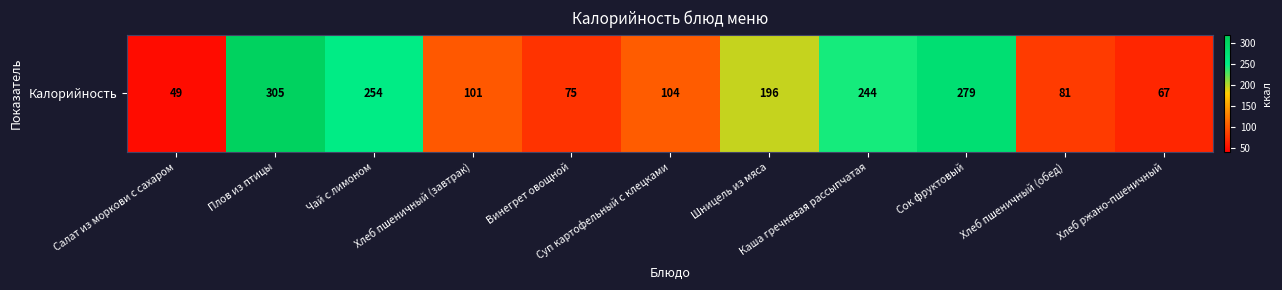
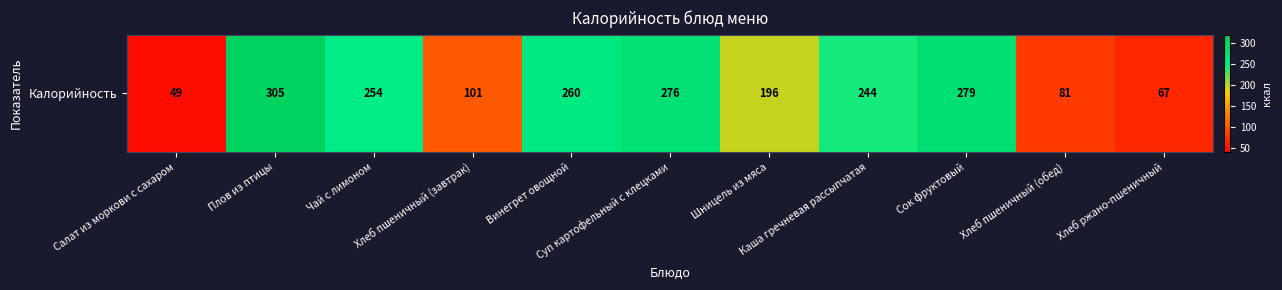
Калорийность, Винегрет овощной: 75 -> 260
Калорийность, Суп картофельный с клецками: 104 -> 276
